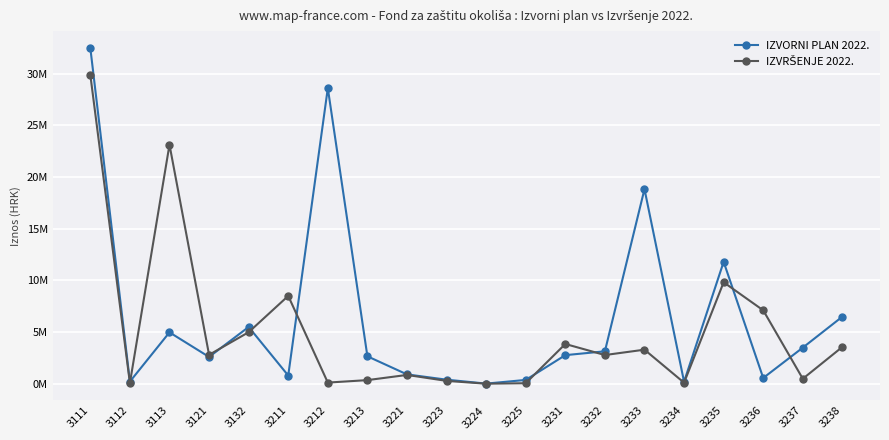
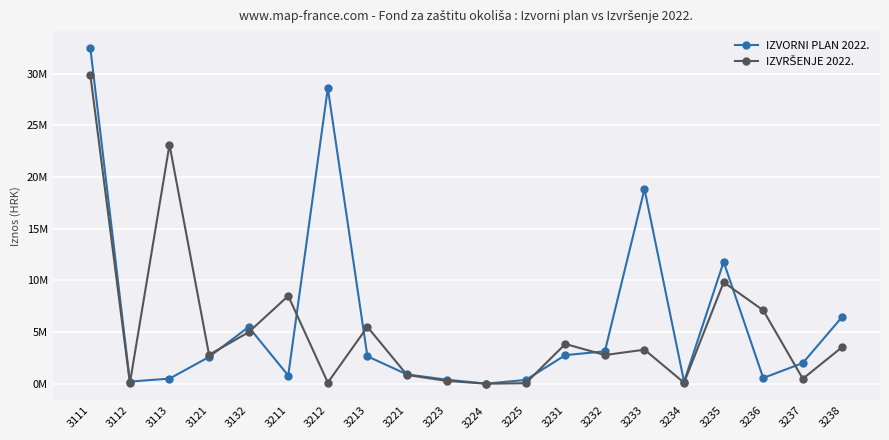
IZVORNI PLAN 2022., 3113: 5000000 -> 500000
IZVRŠENJE 2022., 3213: 400000 -> 5500000
IZVORNI PLAN 2022., 3237: 3500000 -> 2000000
